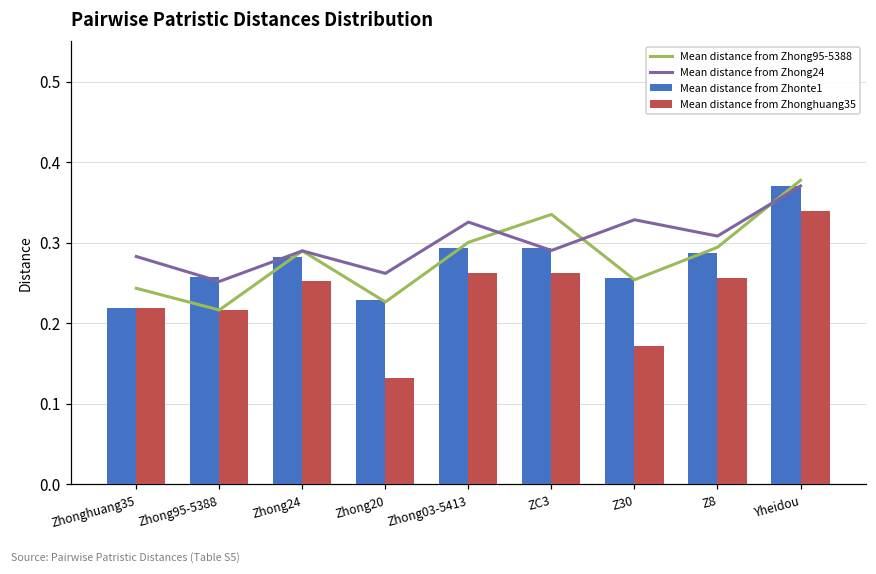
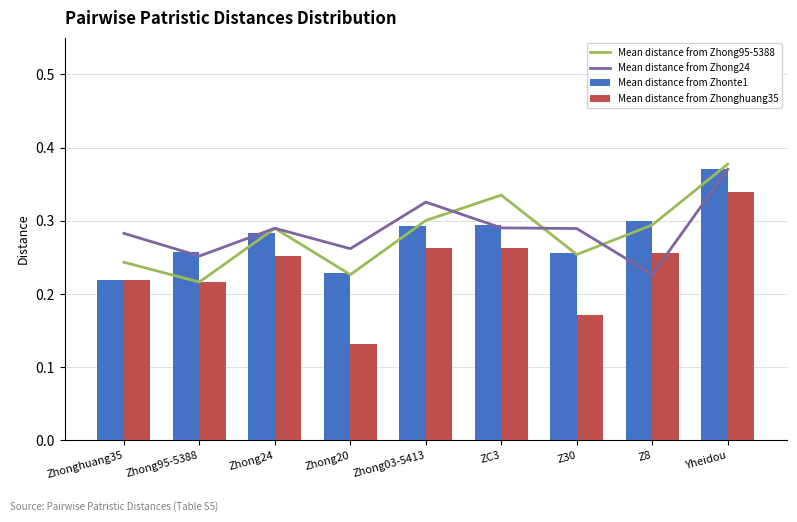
Mean distance from Zhong24, Z30: 0.33 -> 0.29
Mean distance from Zhonte1, Z8: 0.29 -> 0.30
Mean distance from Zhong24, Z8: 0.31 -> 0.23
